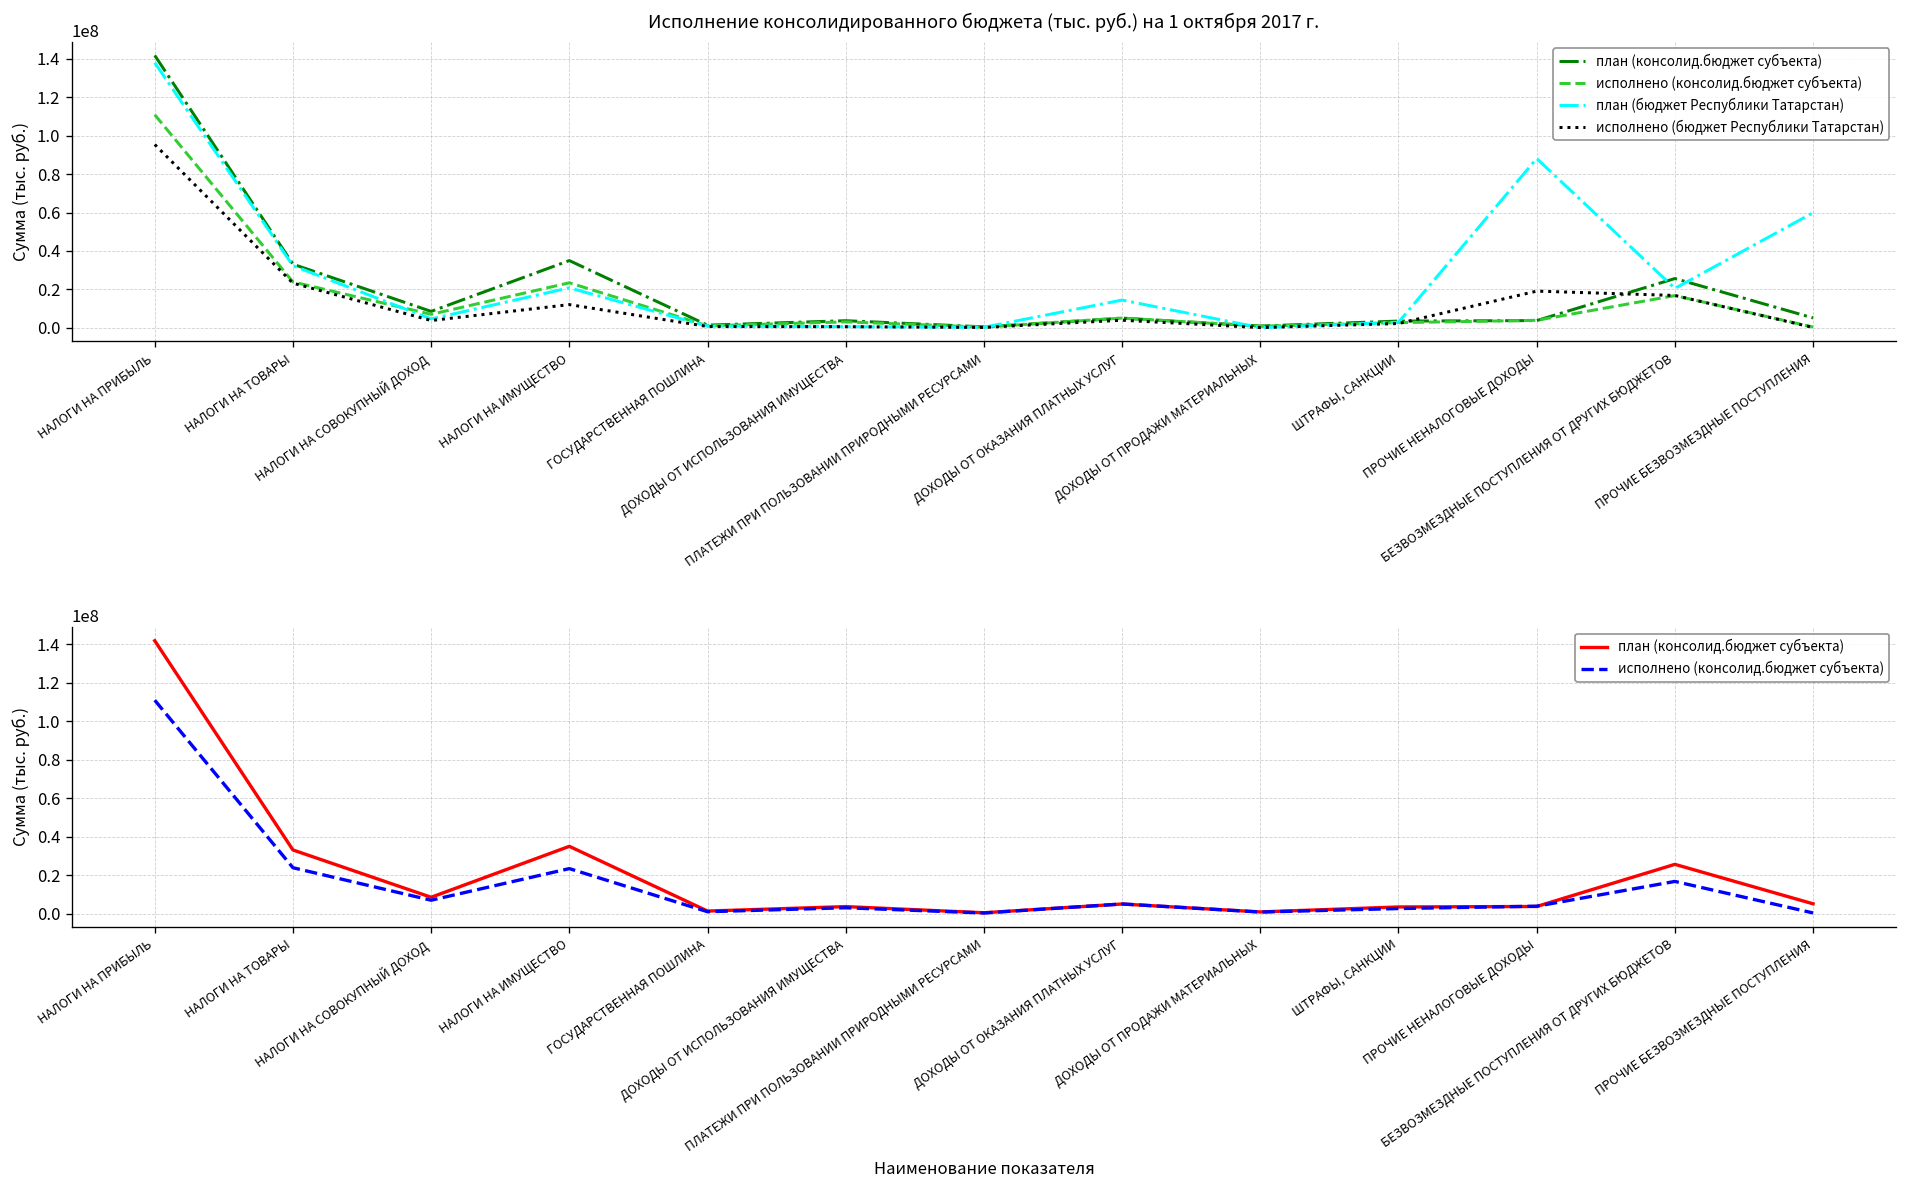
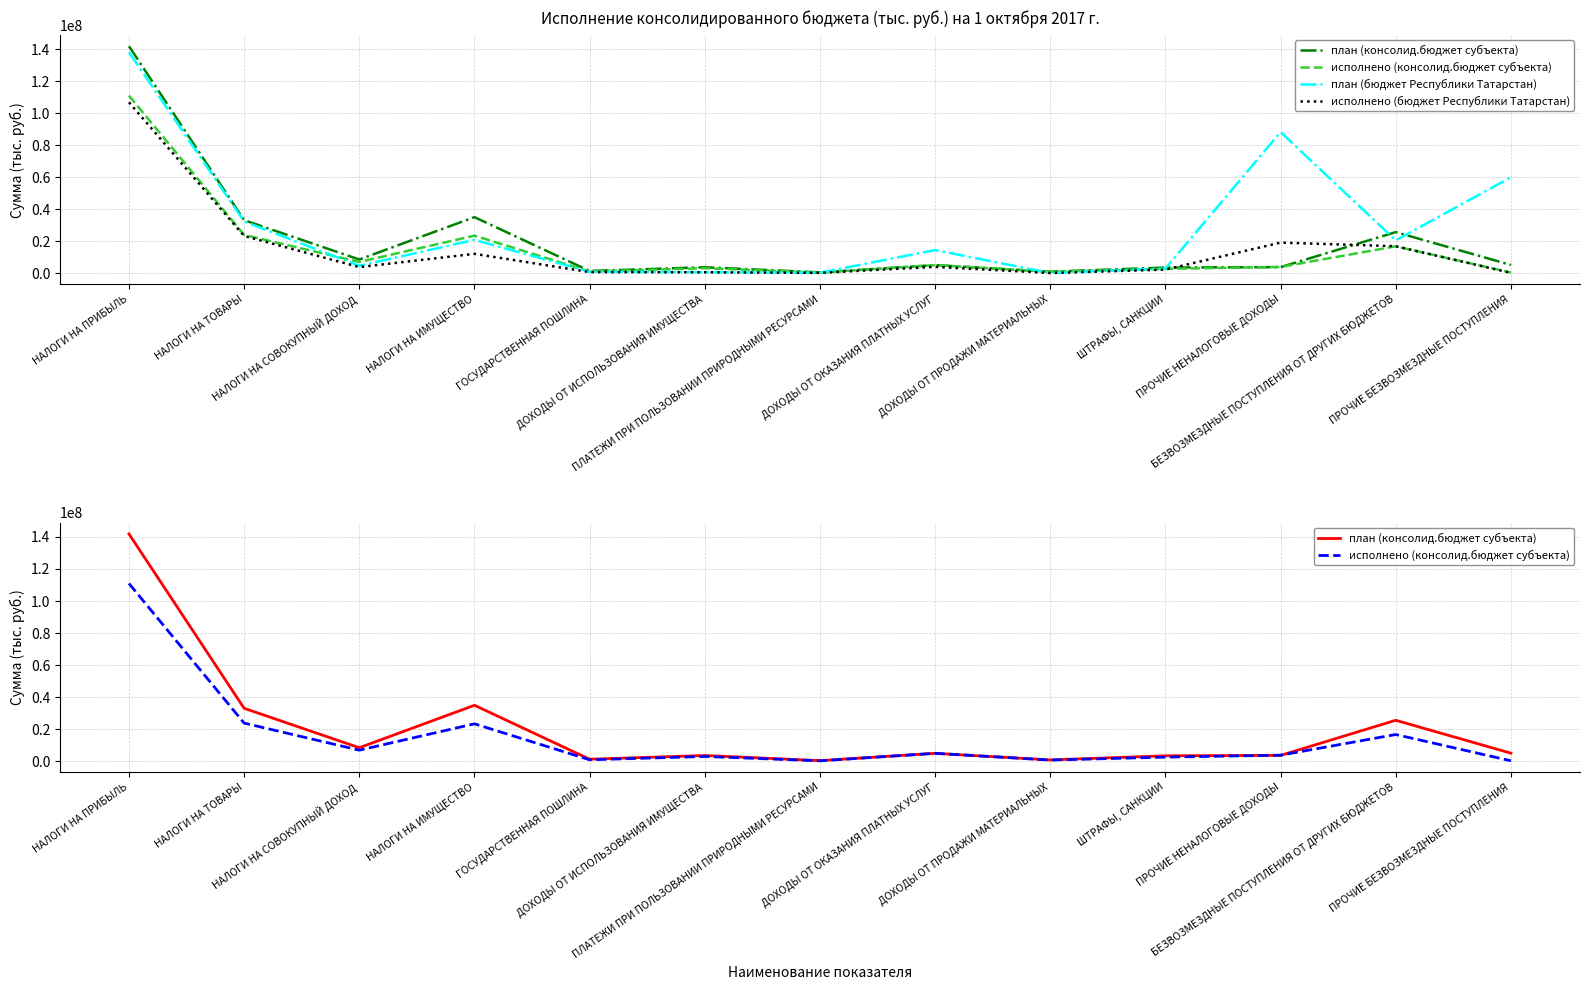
Исполнение консолидированного бюджета (тыс. руб.) на 1 октября 2017 г., исполнено (бюджет Республики Татарстан), НАЛОГИ НА ПРИБЫЛЬ: 95000000 -> 107000000
